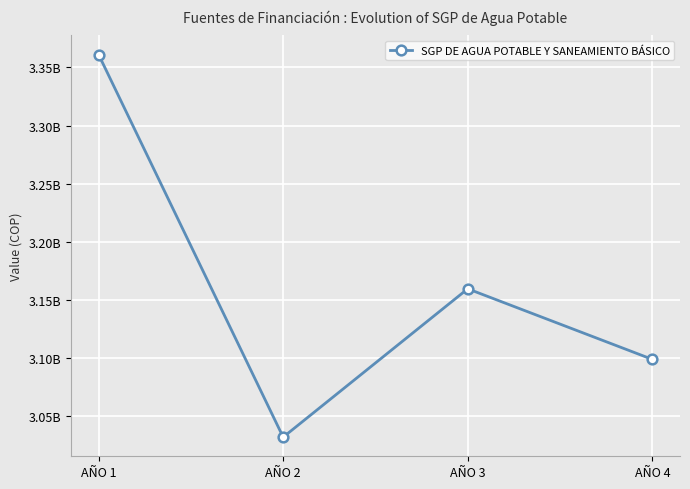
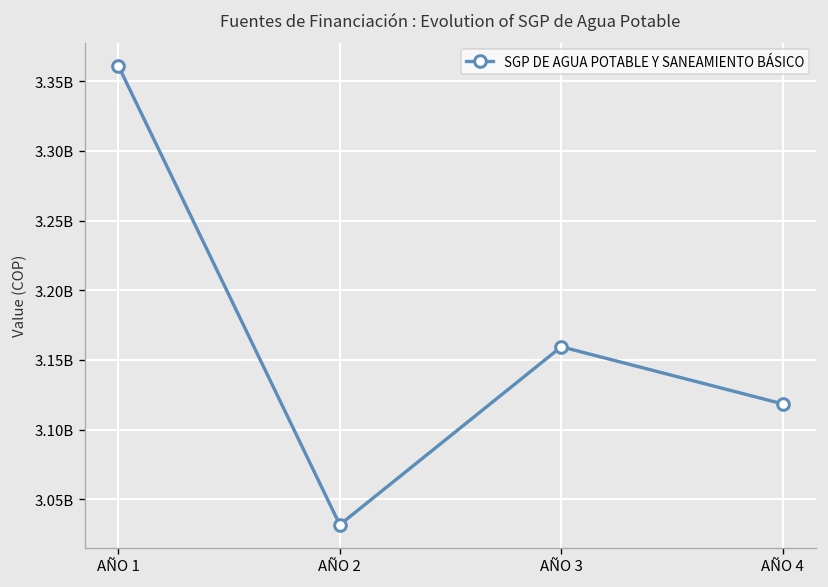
AÑO 4: 3099000000 -> 3118000000
